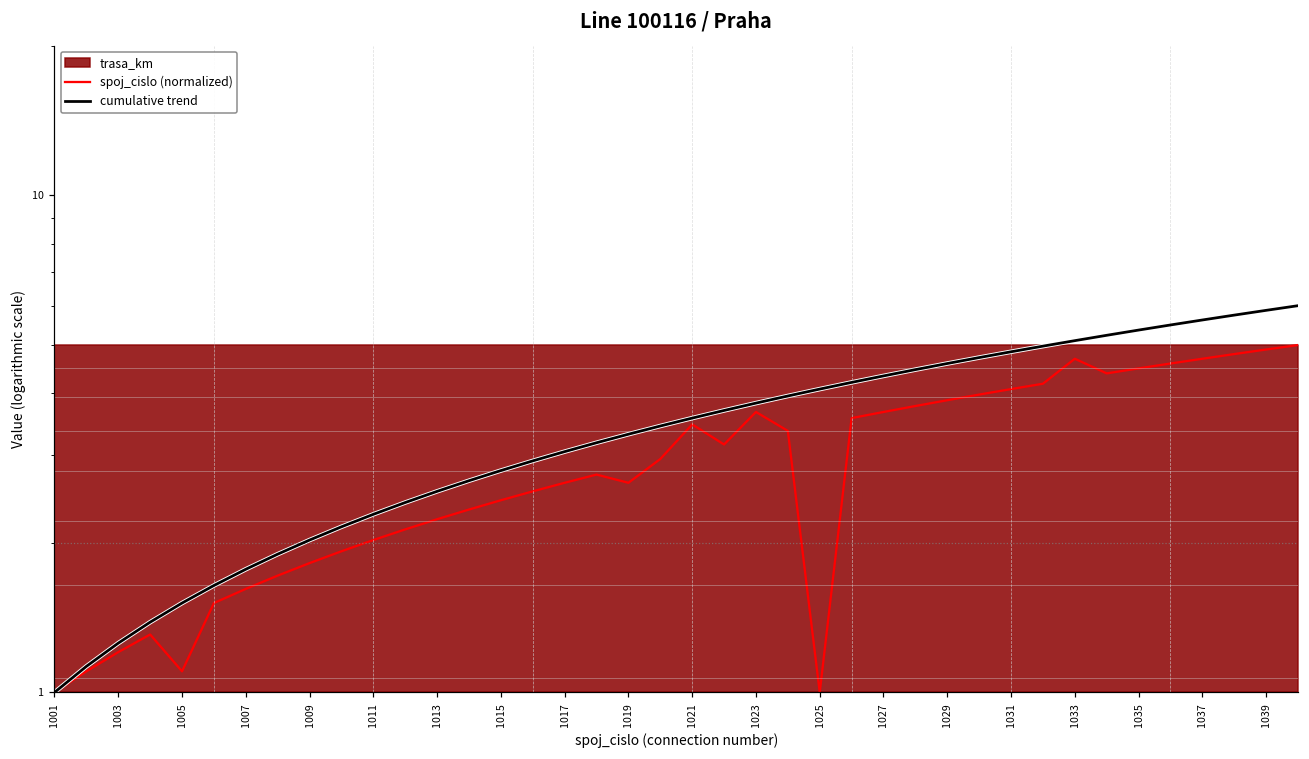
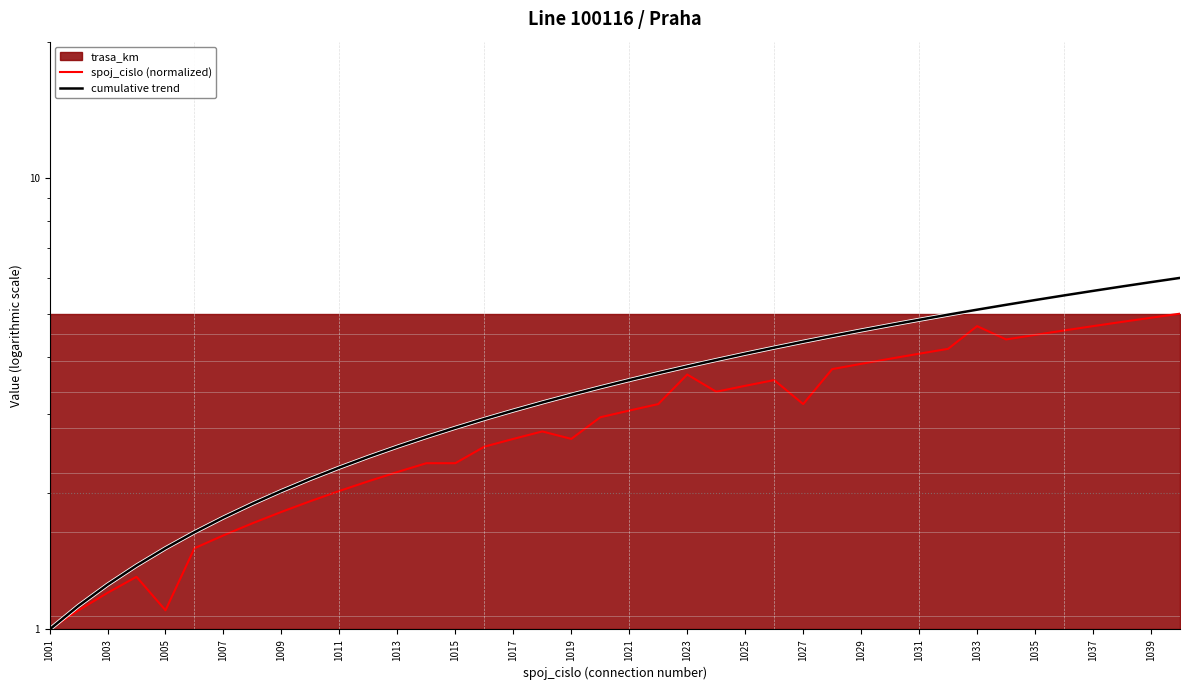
spoj_cislo (normalized), 1015: 2.4 -> 2.3
spoj_cislo (normalized), 1021: 3.5 -> 3.1
spoj_cislo (normalized), 1025: 1.00 -> 3.5
spoj_cislo (normalized), 1027: 3.7 -> 3.2
